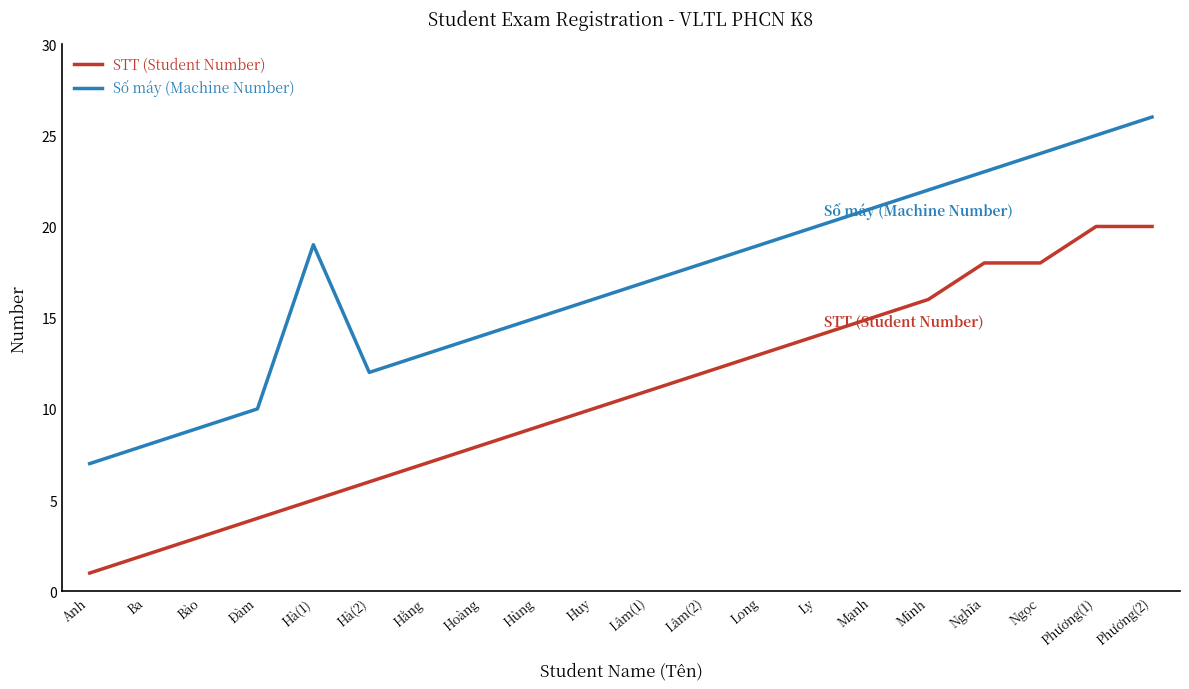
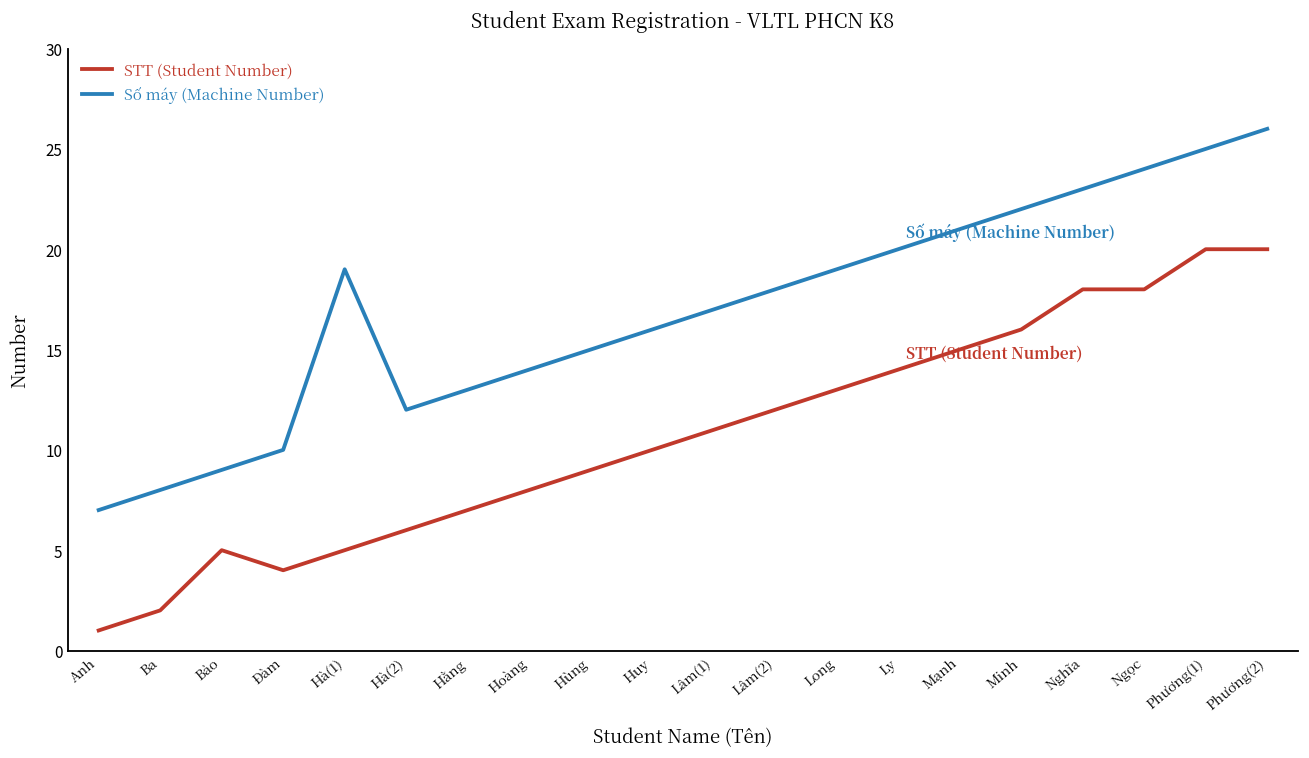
STT (Student Number), Bảo: 3 -> 5
